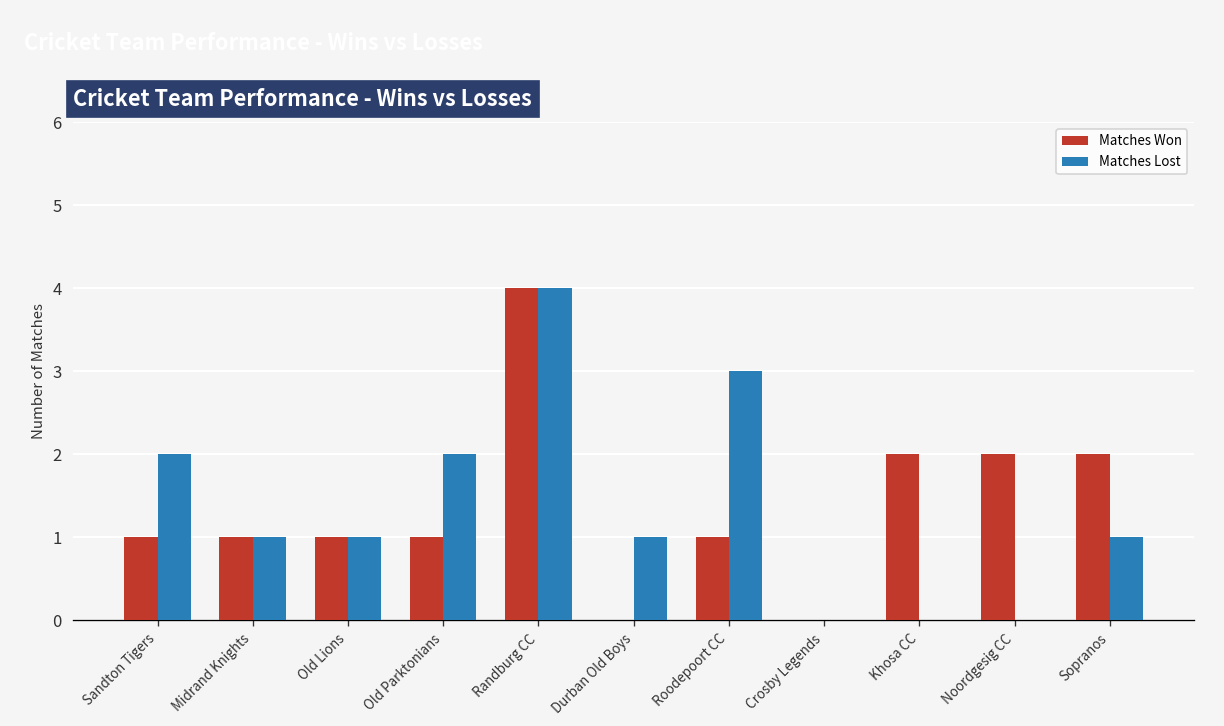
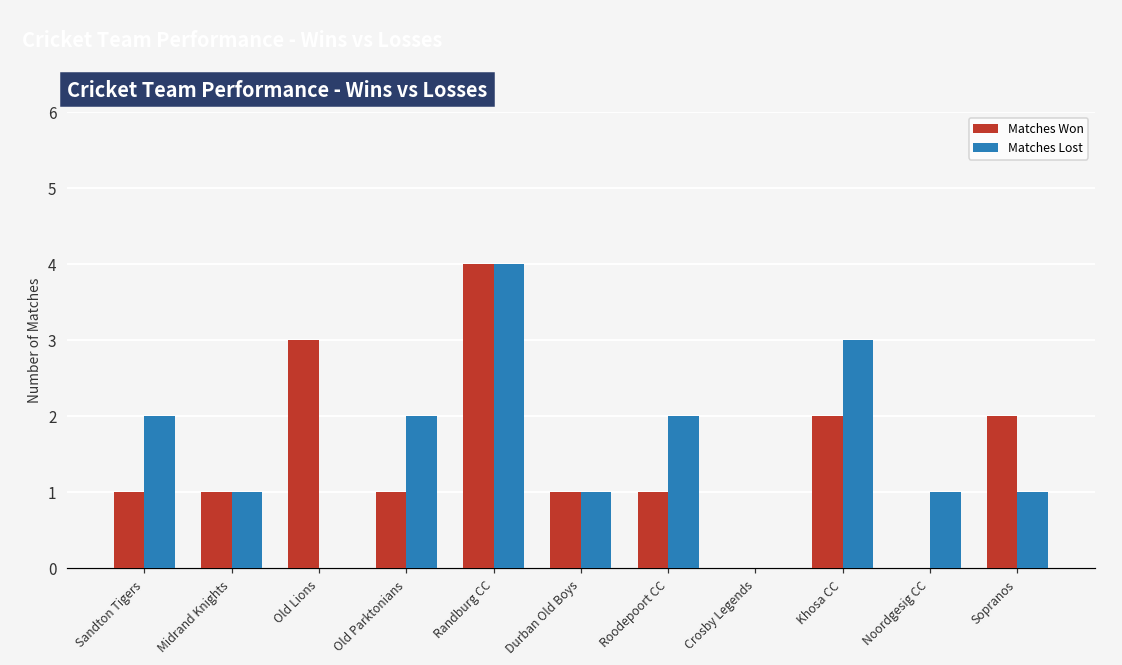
Matches Won, Old Lions: 1 -> 3
Matches Lost, Old Lions: 1 -> 0
Matches Won, Durban Old Boys: 0 -> 1
Matches Lost, Roodepoort CC: 3 -> 2
Matches Lost, Khosa CC: 0 -> 3
Matches Won, Noordgesig CC: 2 -> 0
Matches Lost, Noordgesig CC: 0 -> 1
